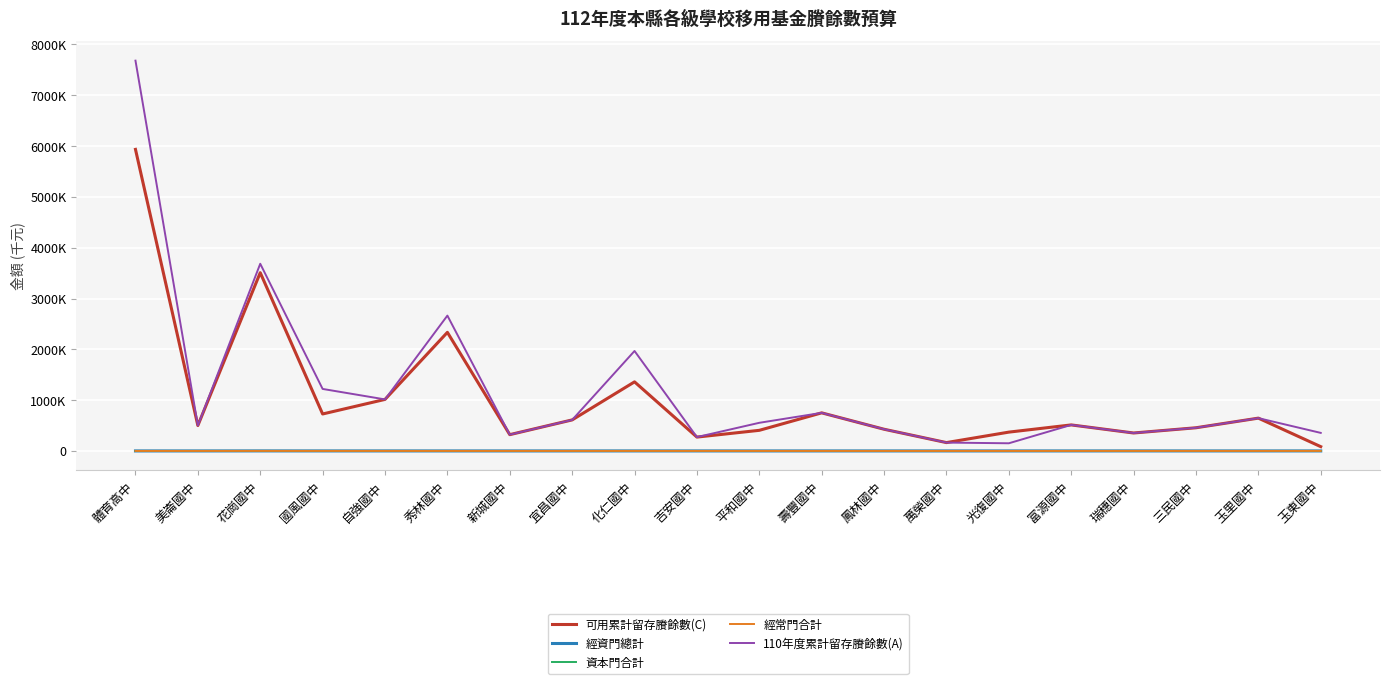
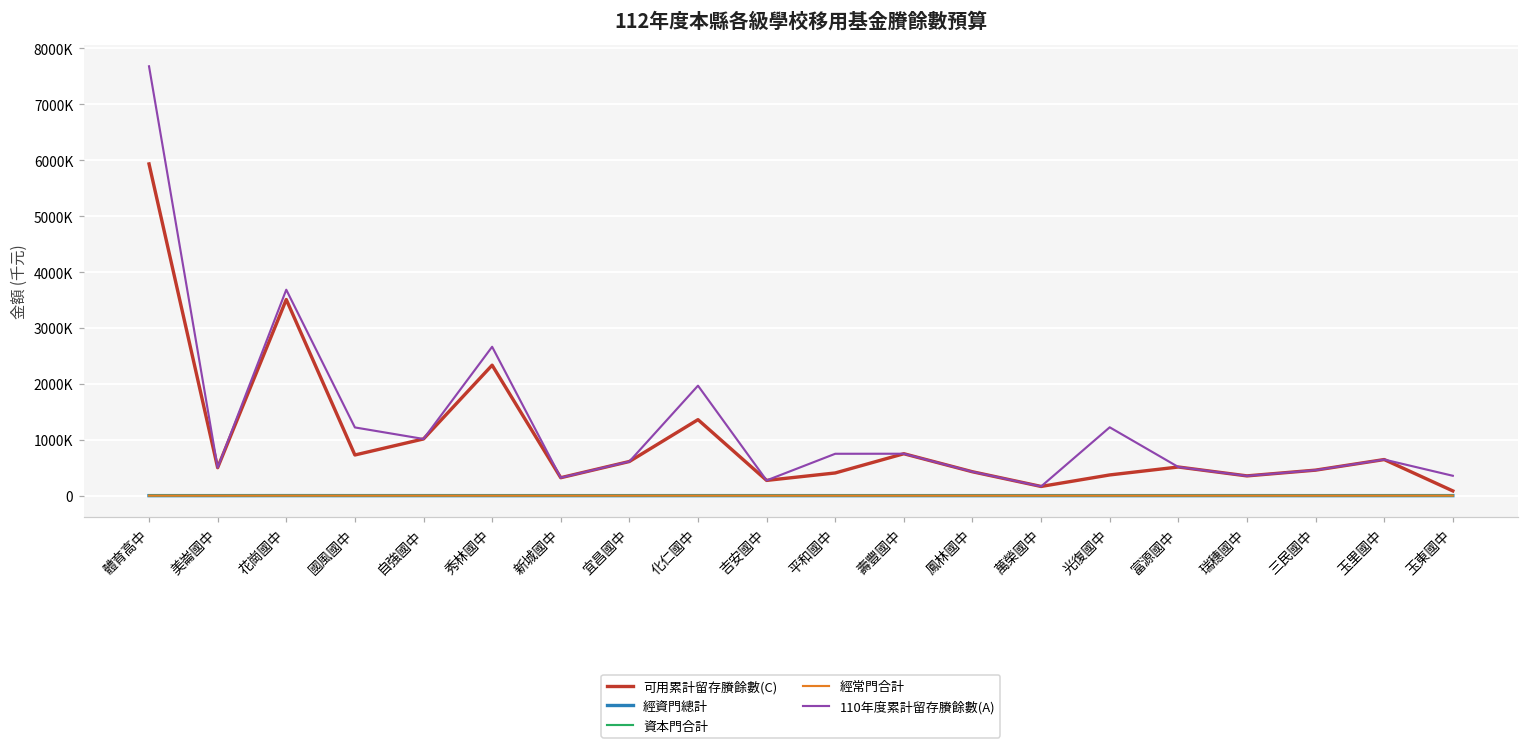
110年度累計留存賸餘數(A), 平和國中: 600000 -> 700000
110年度累計留存賸餘數(A), 光復國中: 200000 -> 1200000
